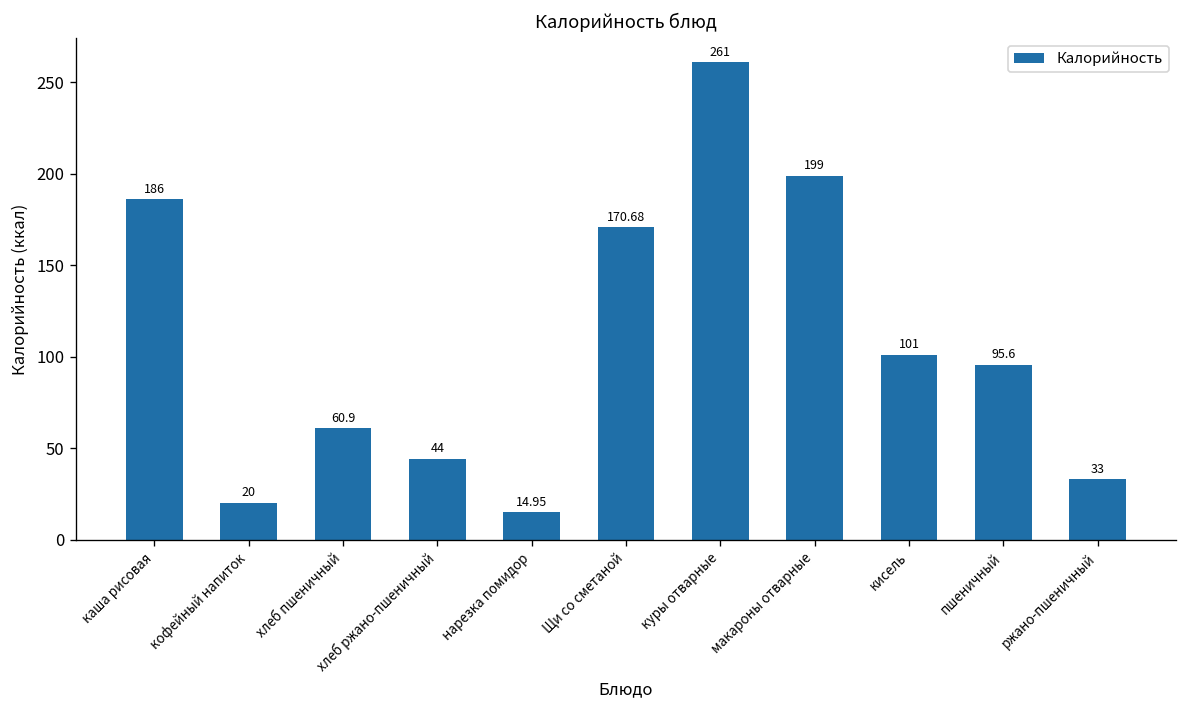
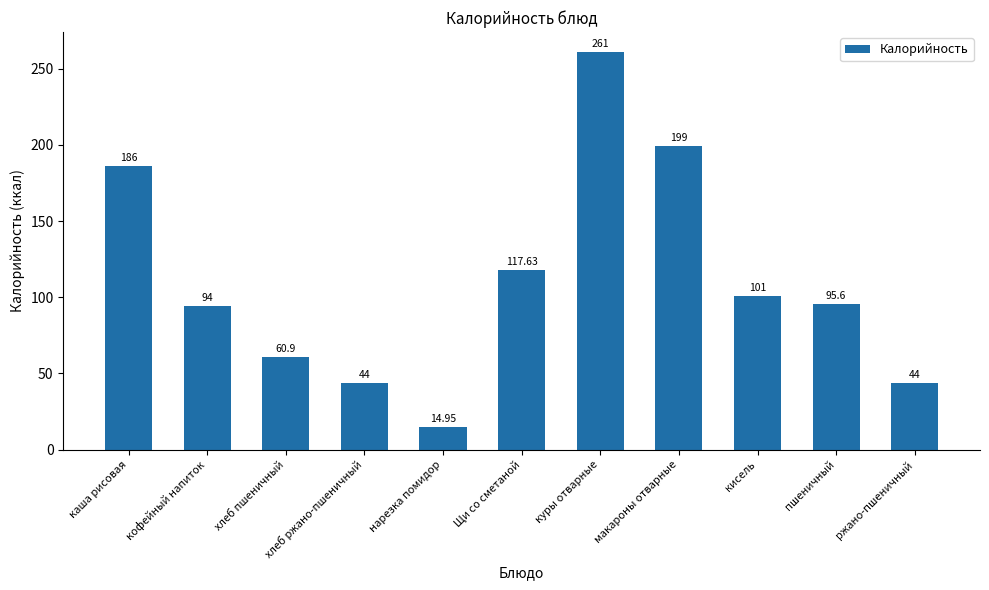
кофейный напиток: 20 -> 94
Щи со сметаной: 170.68 -> 117.63
ржано-пшеничный: 33 -> 44
